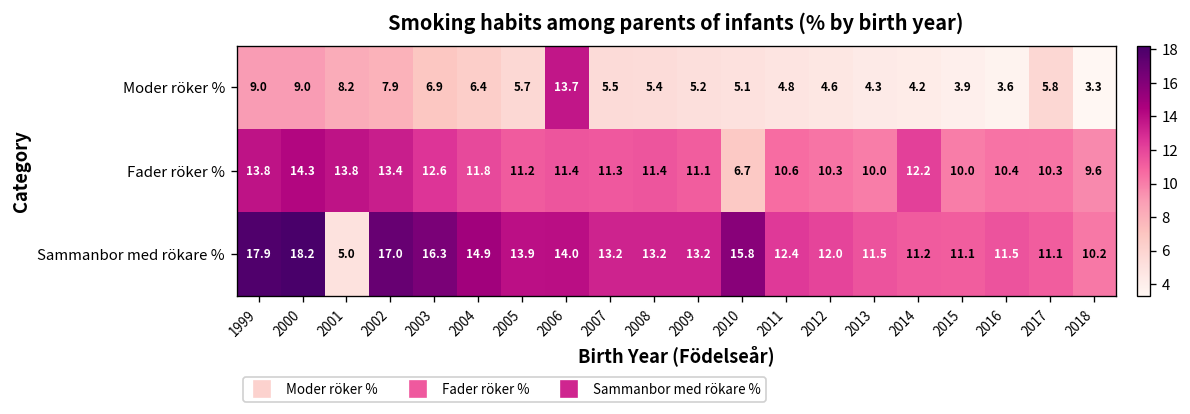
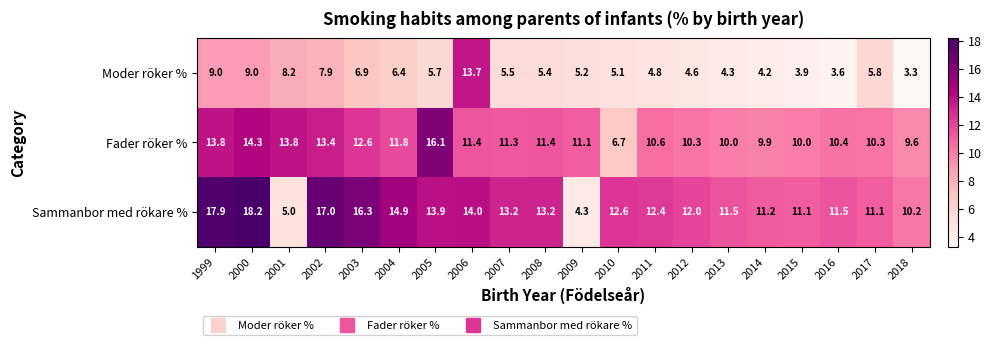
Fader röker %, 2005: 11.2 -> 16.1
Fader röker %, 2014: 12.2 -> 9.9
Sammanbor med rökare %, 2009: 13.2 -> 4.3
Sammanbor med rökare %, 2010: 15.8 -> 12.6
